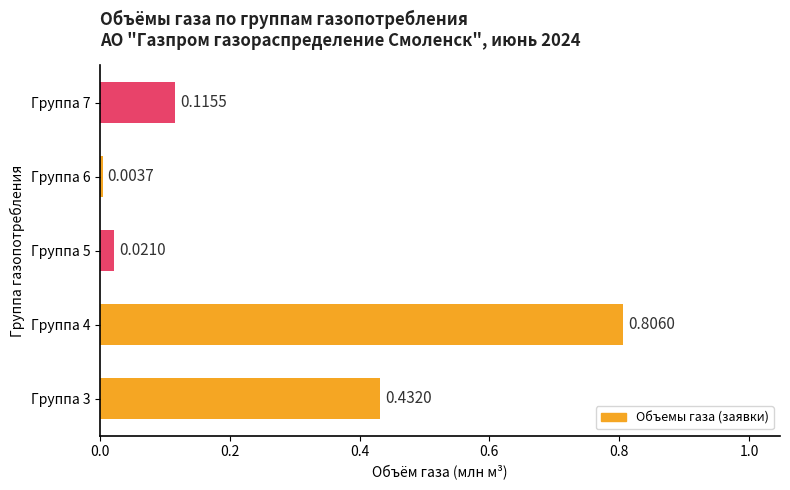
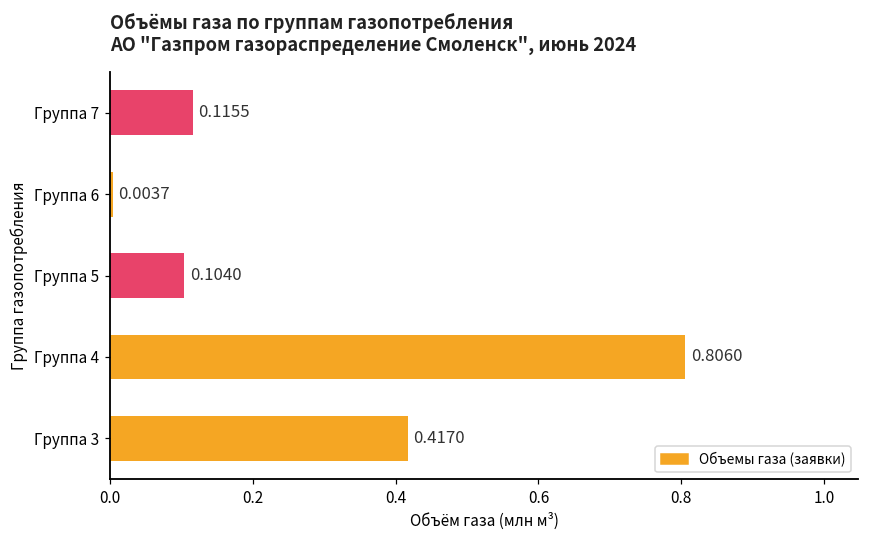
Группа 5: 0.0210 -> 0.1040
Группа 3: 0.4320 -> 0.4170
